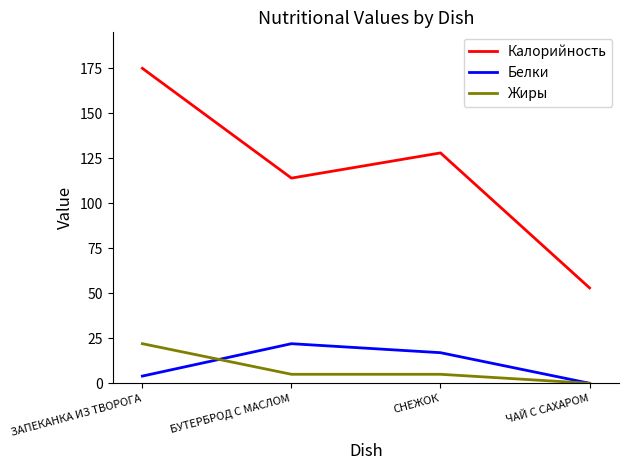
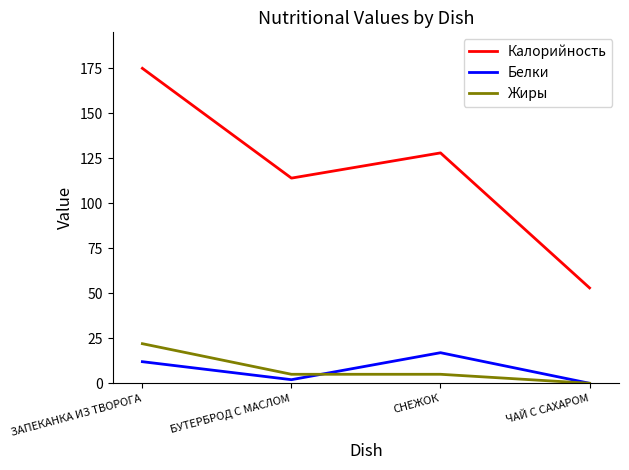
Белки, ЗАПЕКАНКА ИЗ ТВОРОГА: 4 -> 12
Белки, БУТЕРБРОД С МАСЛОМ: 22 -> 2
